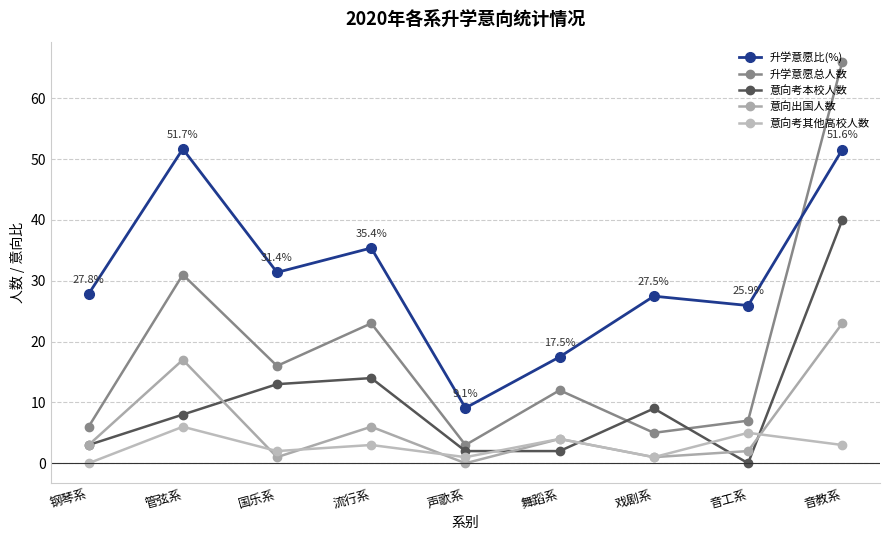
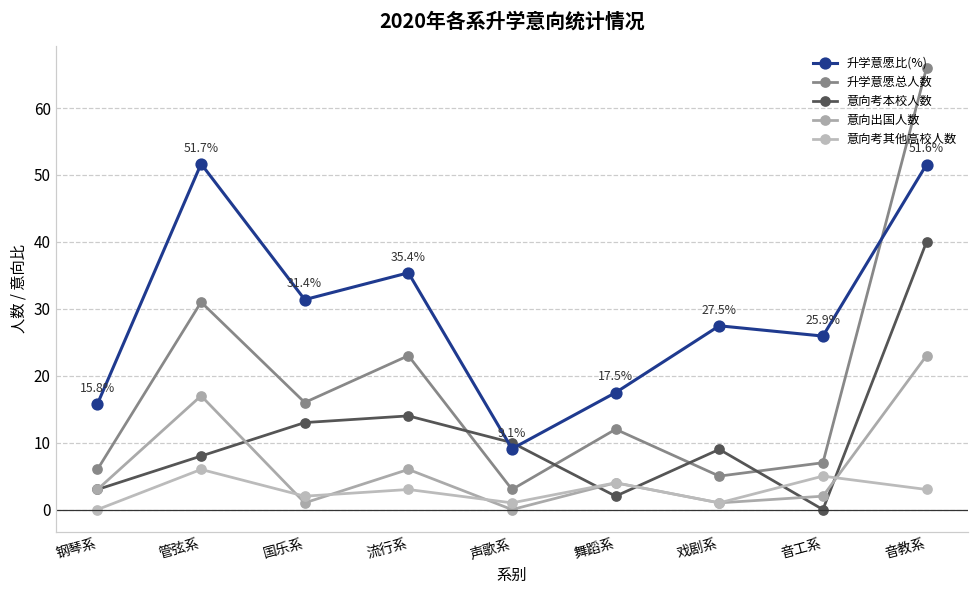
升学意愿比(%), 钢琴系: 27.8% -> 15.8%
意向考本校人数, 声歌系: 2 -> 10
